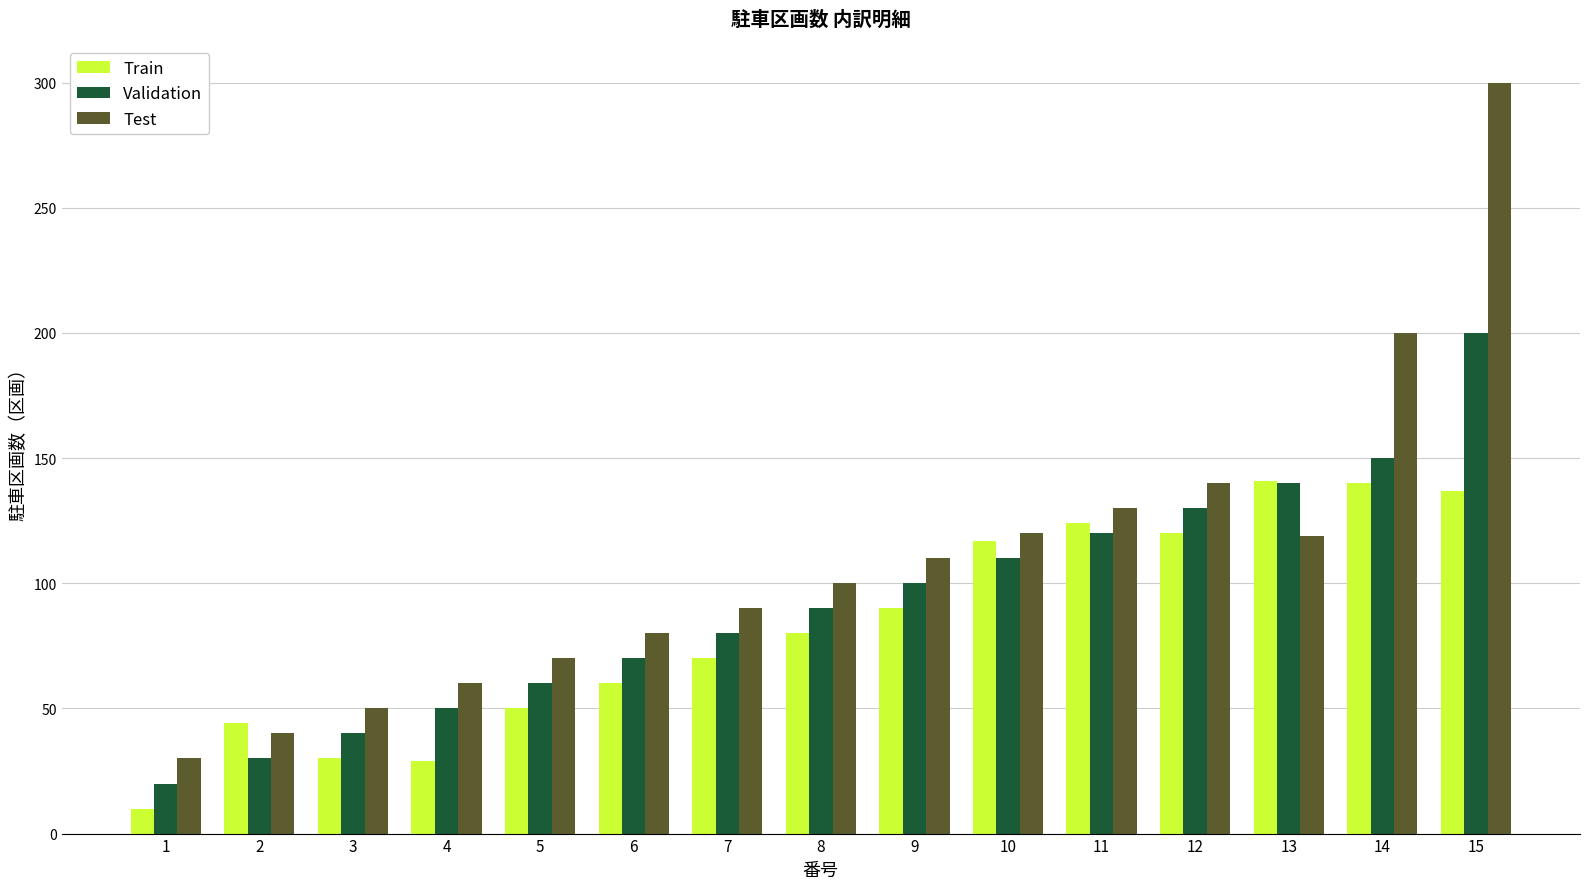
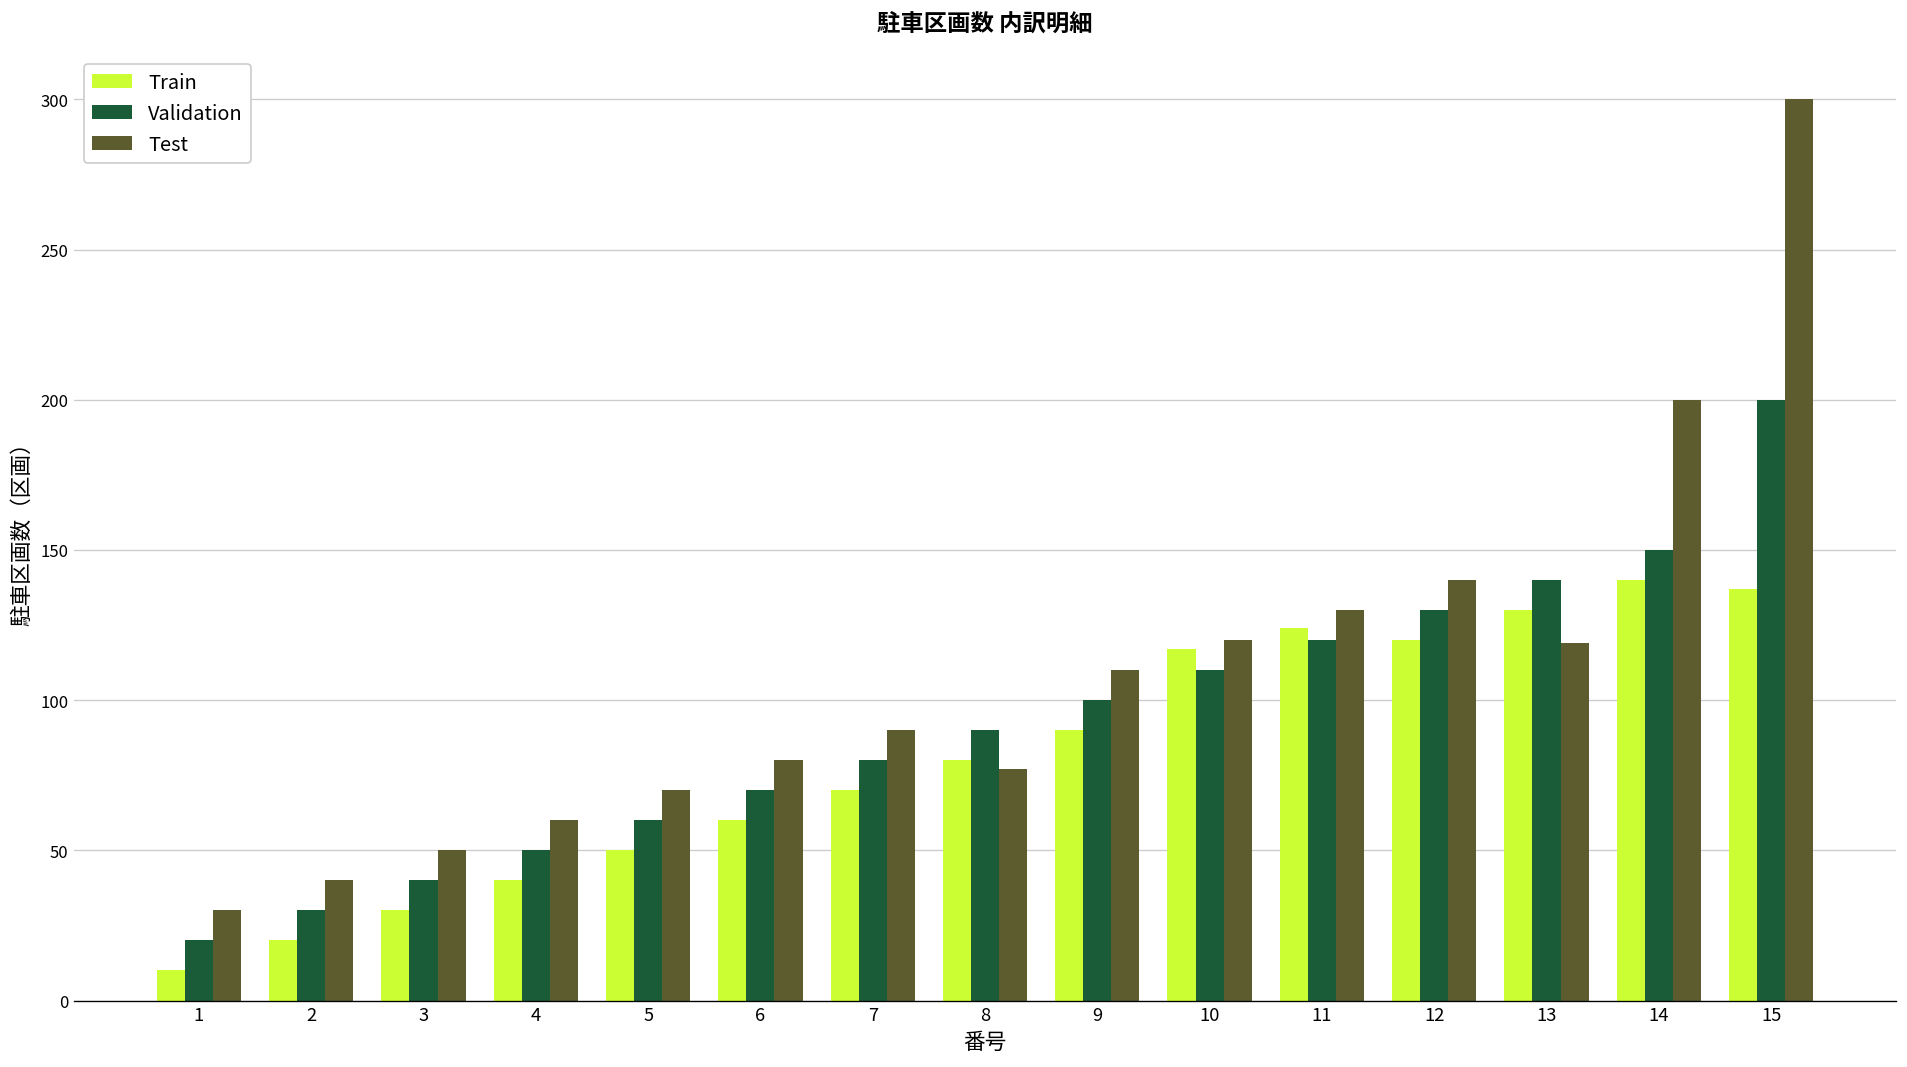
Train, 2: 44 -> 20
Train, 4: 29 -> 40
Test, 8: 100 -> 77
Train, 13: 141 -> 130
